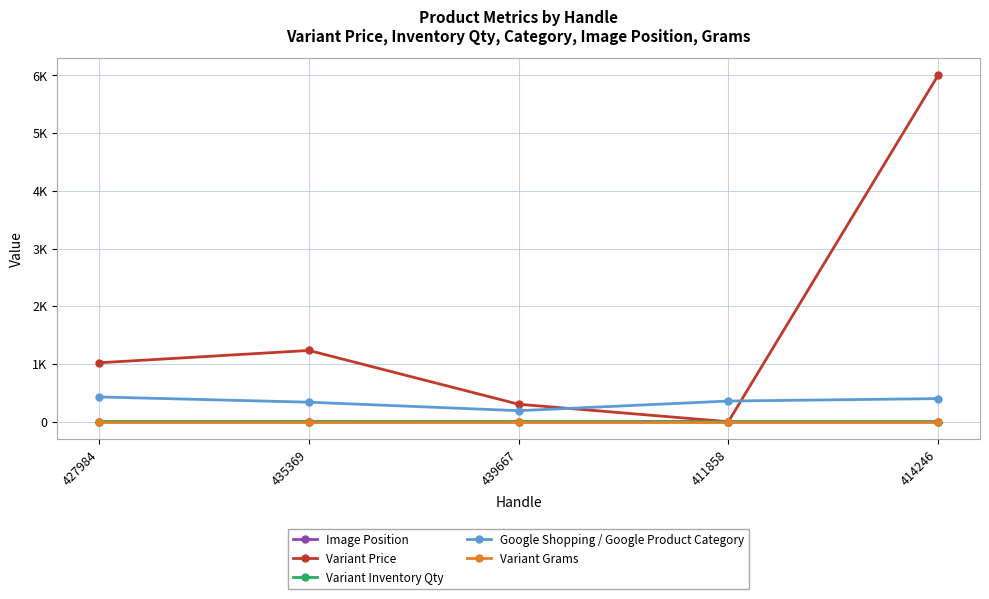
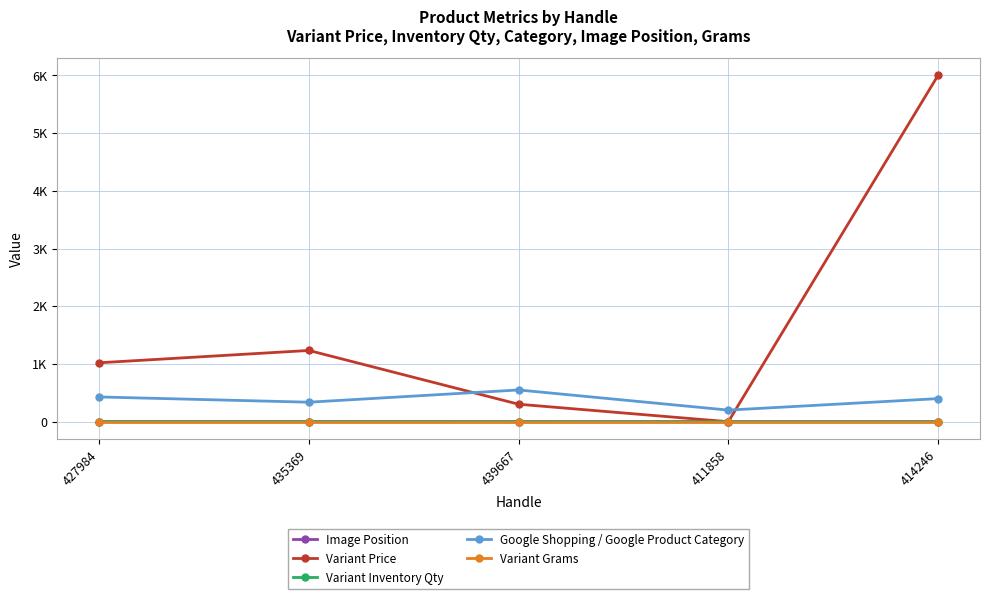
Google Shopping / Google Product Category, 439667: 200 -> 600
Google Shopping / Google Product Category, 411858: 400 -> 200
